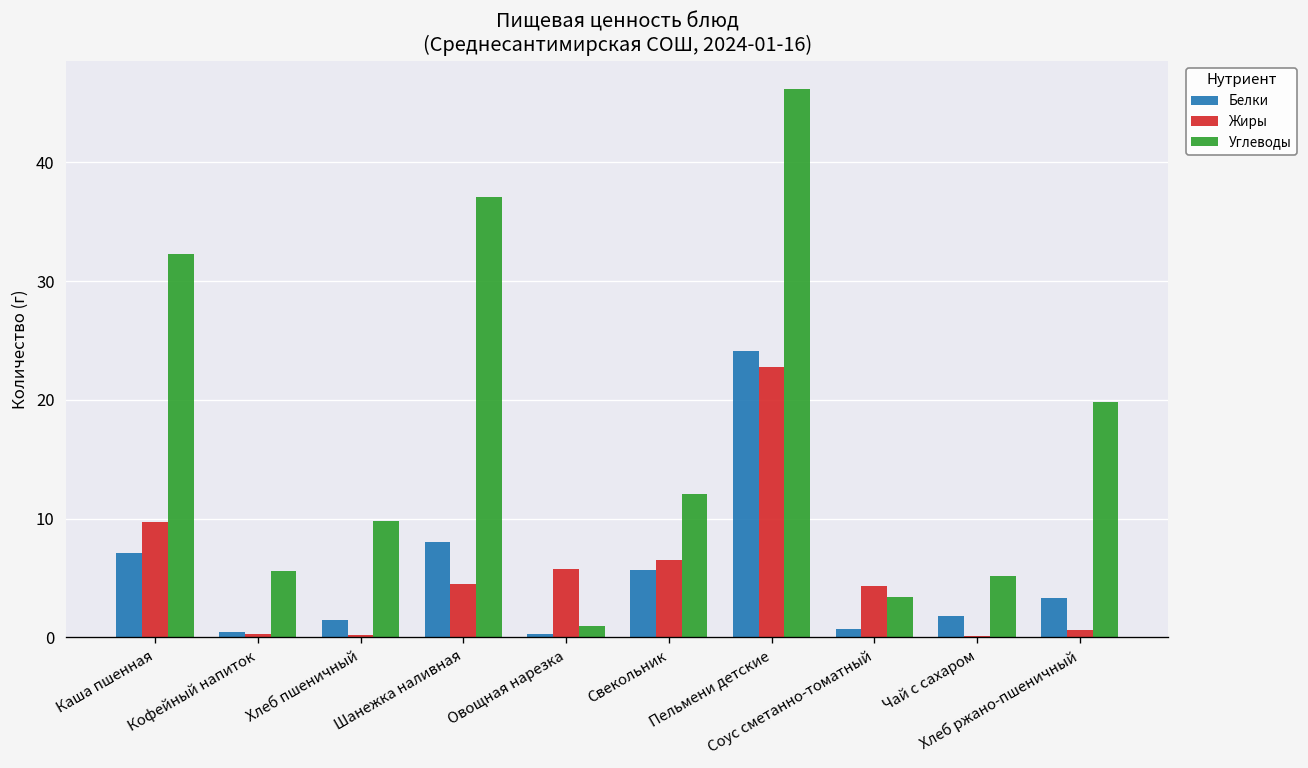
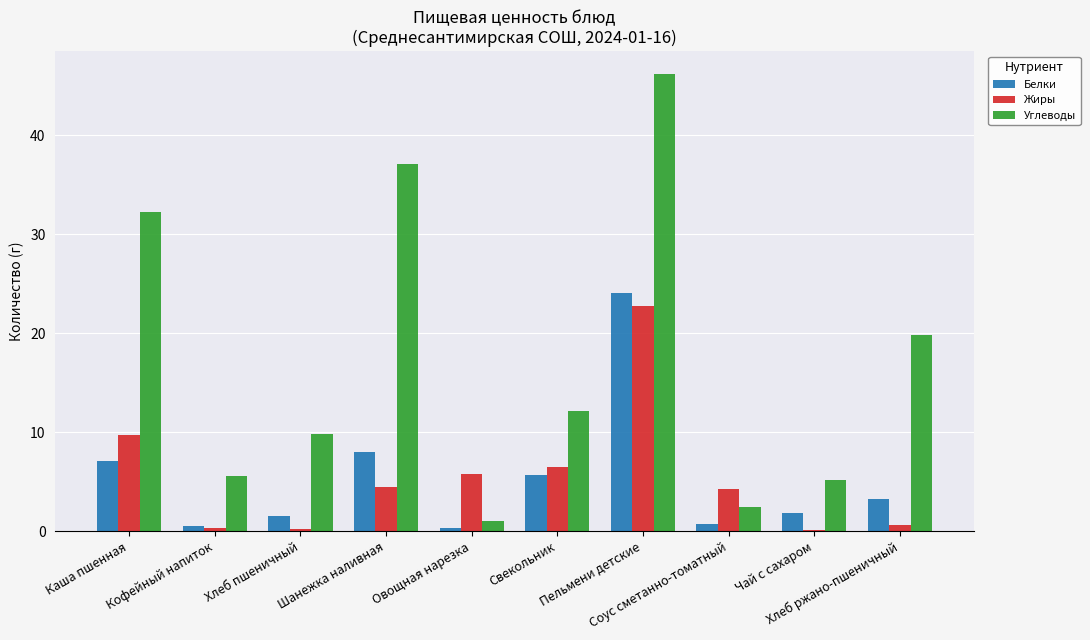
Углеводы, Соус сметанно-томатный: 3 -> 2
